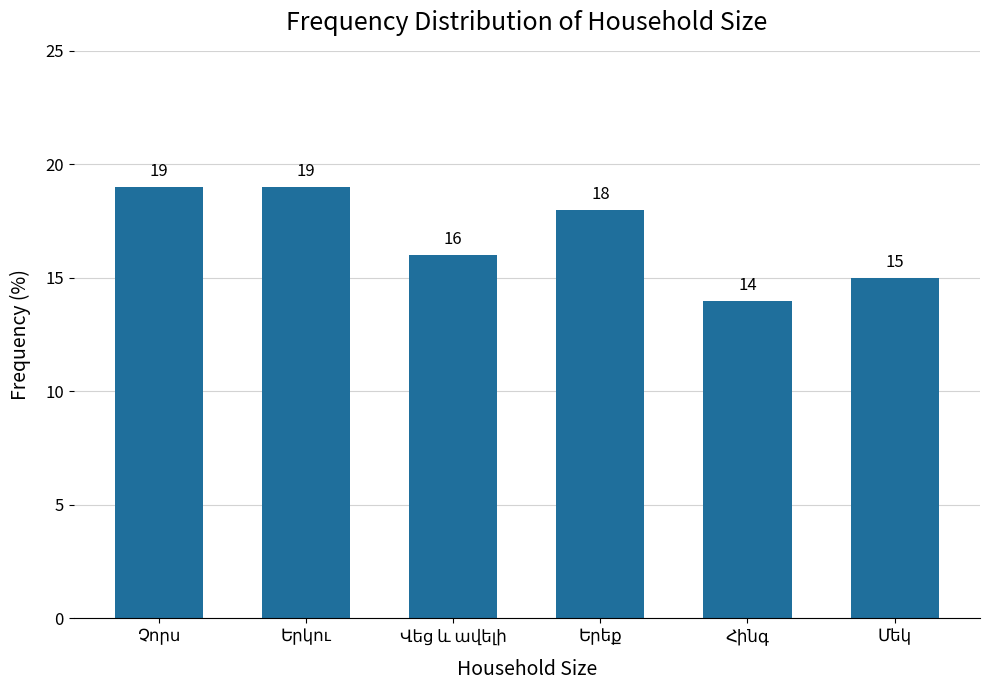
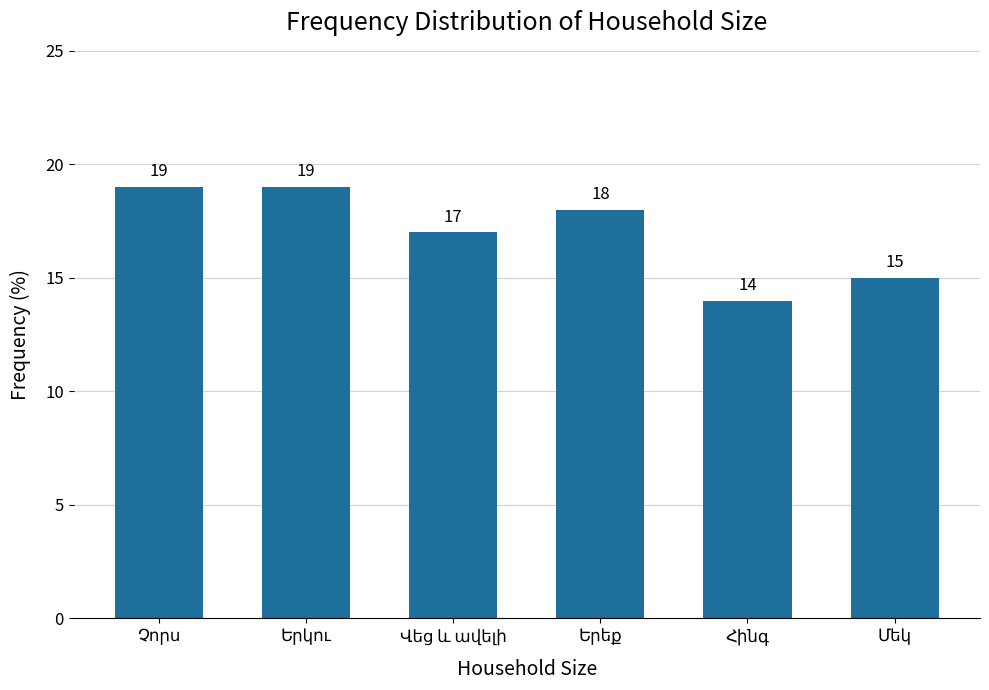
Վեց և ավելի: 16 -> 17
